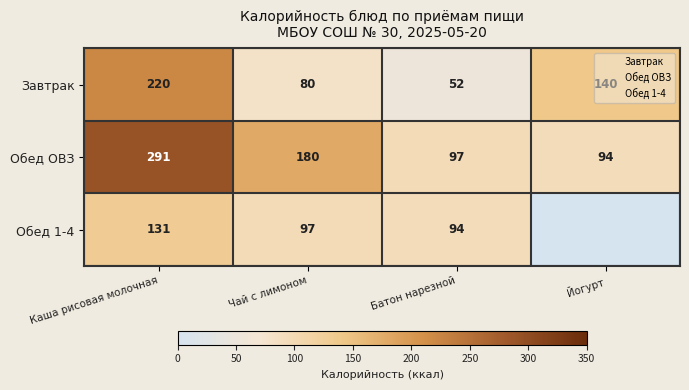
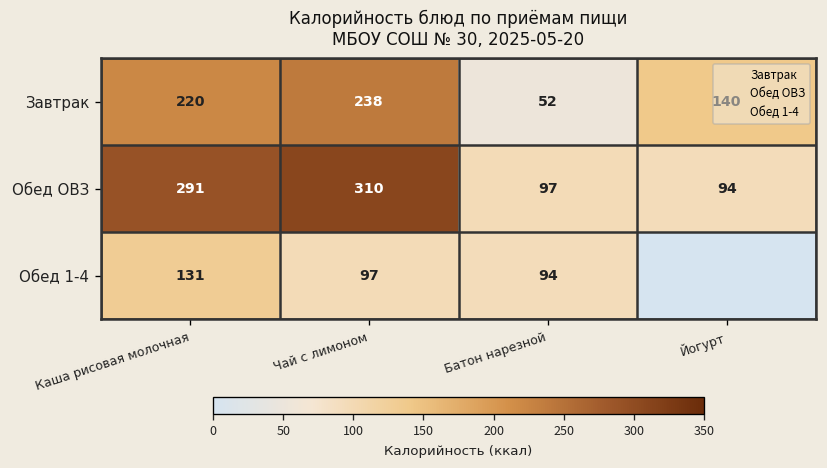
Завтрак, Чай с лимоном: 80 -> 238
Обед ОВЗ, Чай с лимоном: 180 -> 310
